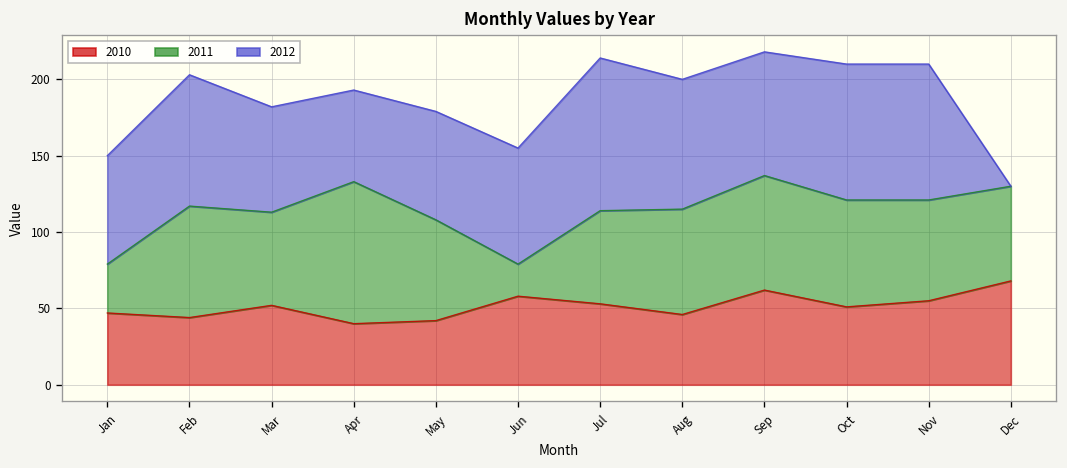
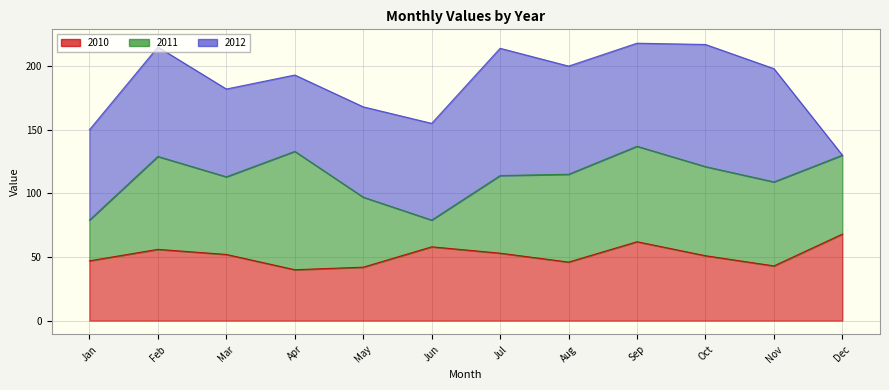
2010, Feb: 44 -> 56
2011, May: 66 -> 55
2012, Oct: 89 -> 96
2010, Nov: 55 -> 43
